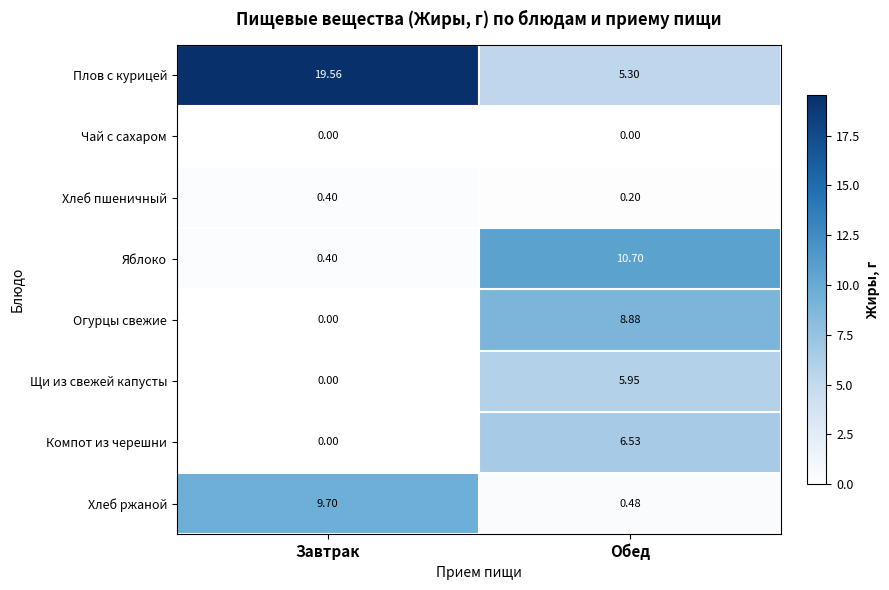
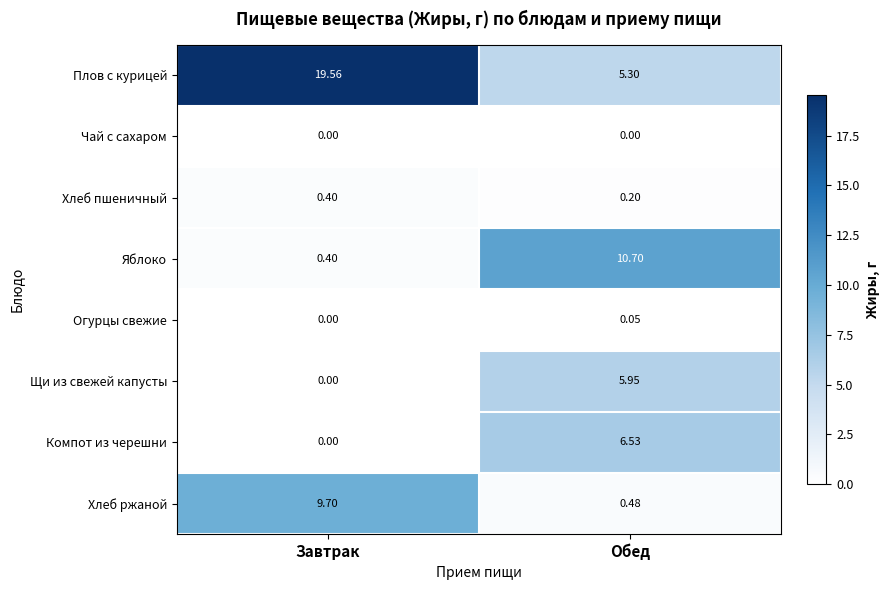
Огурцы свежие, Обед: 8.88 -> 0.05
